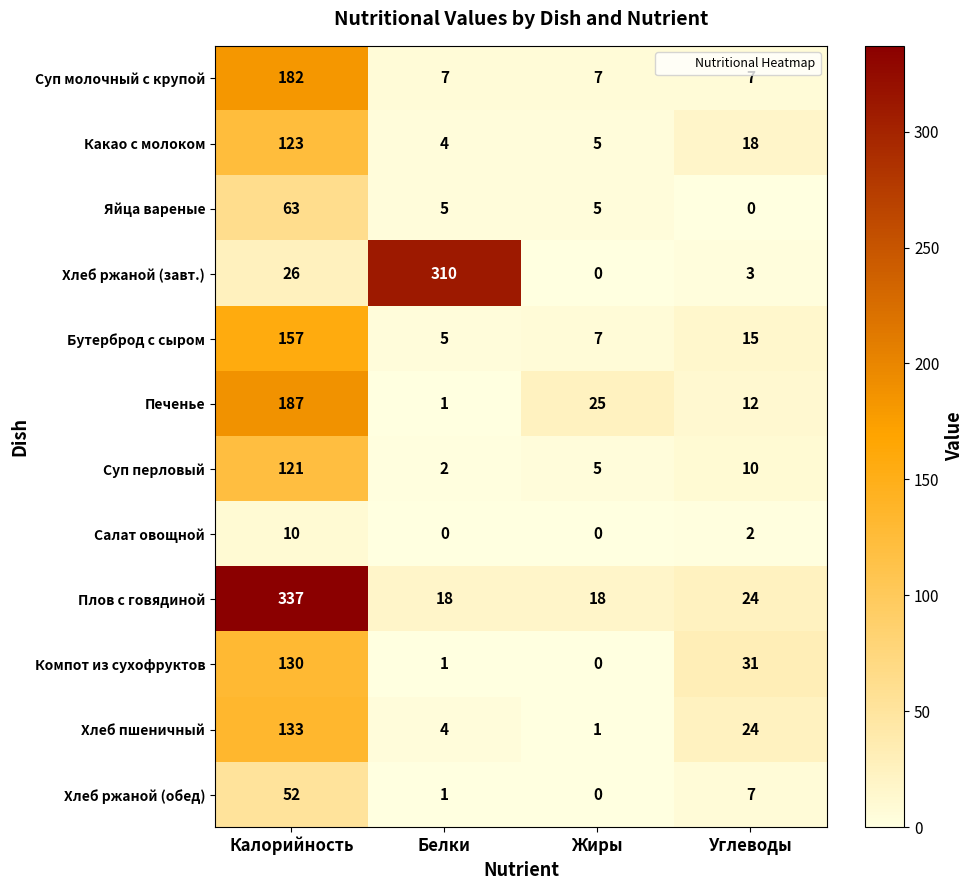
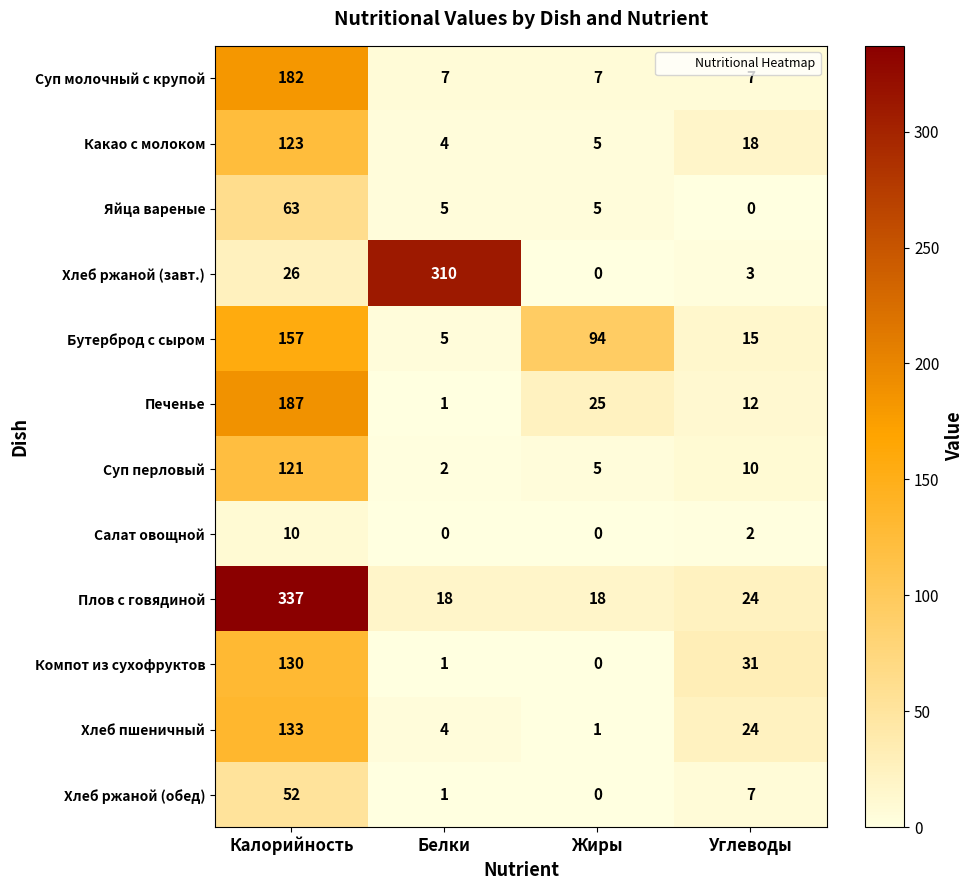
Бутерброд с сыром, Жиры: 7 -> 94
